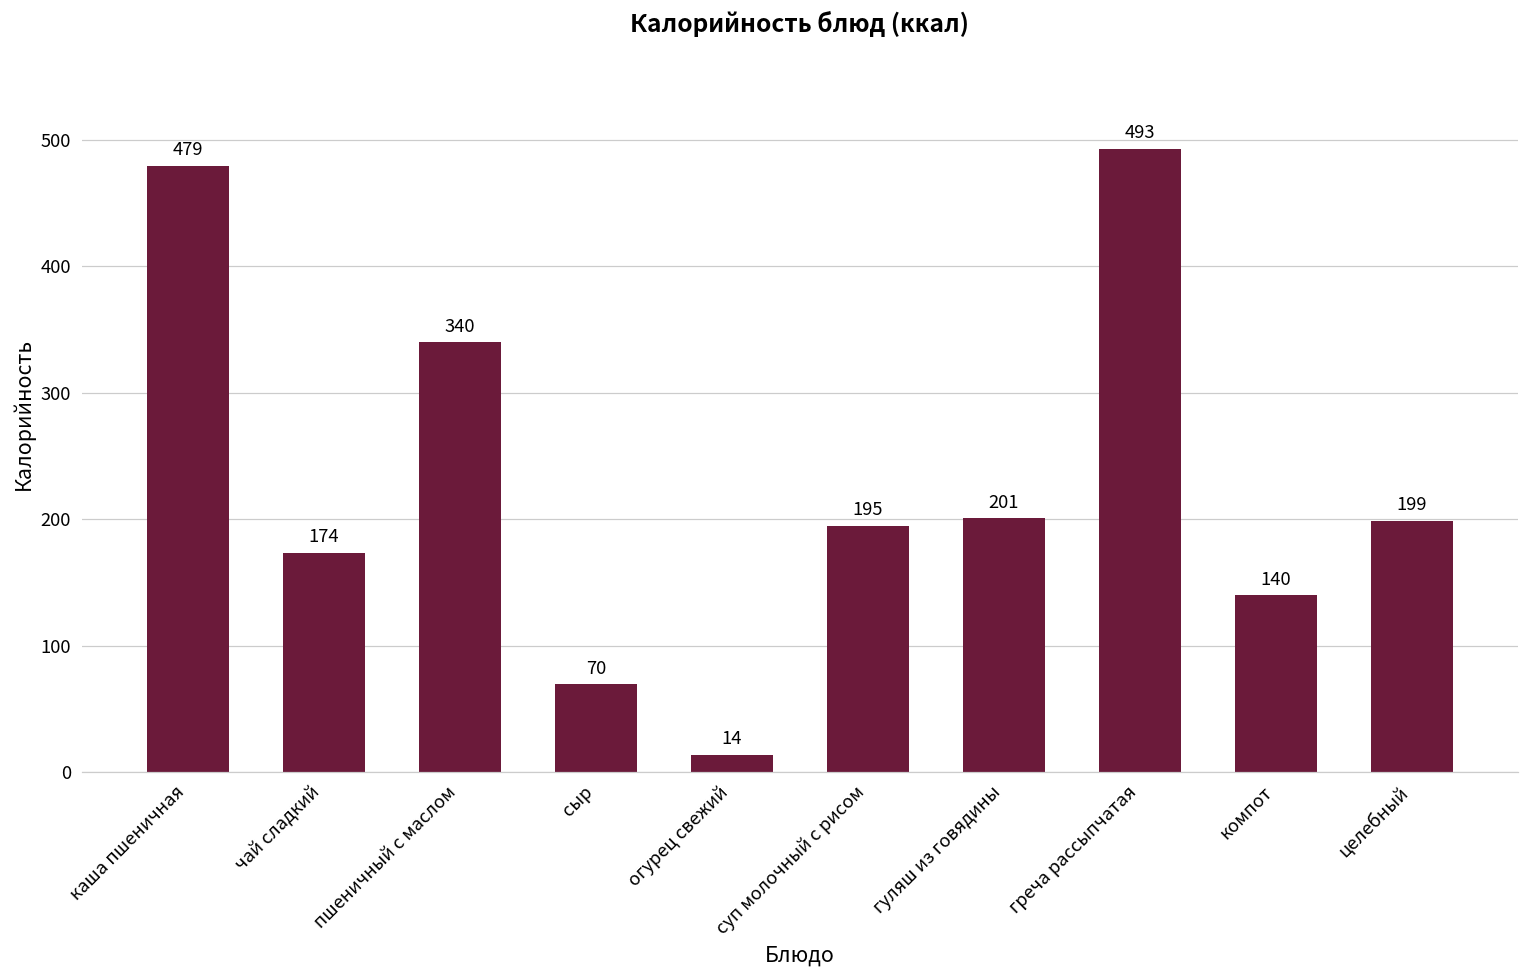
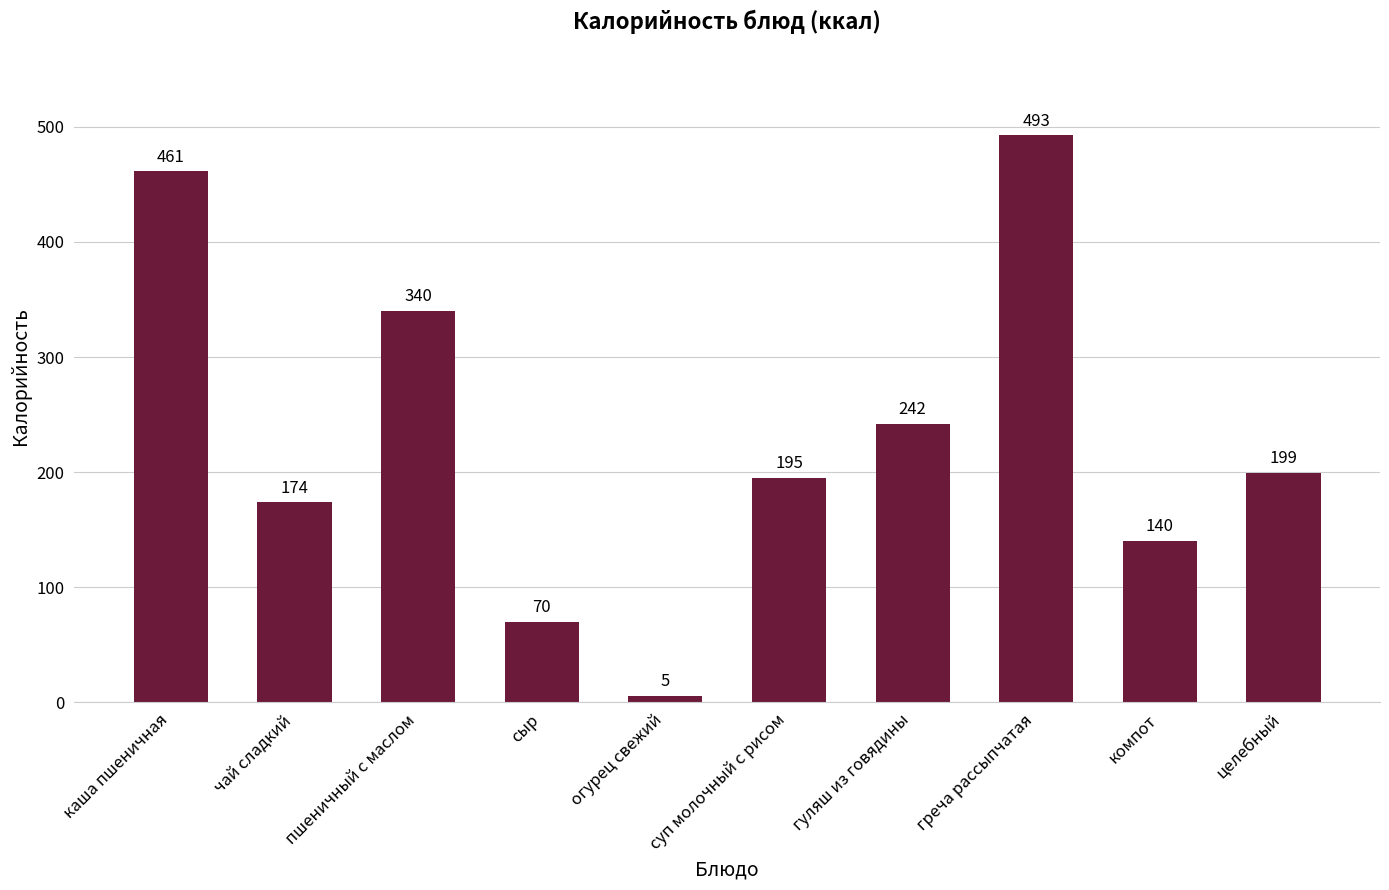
каша пшеничная: 479 -> 461
огурец свежий: 14 -> 5
гуляш из говядины: 201 -> 242
